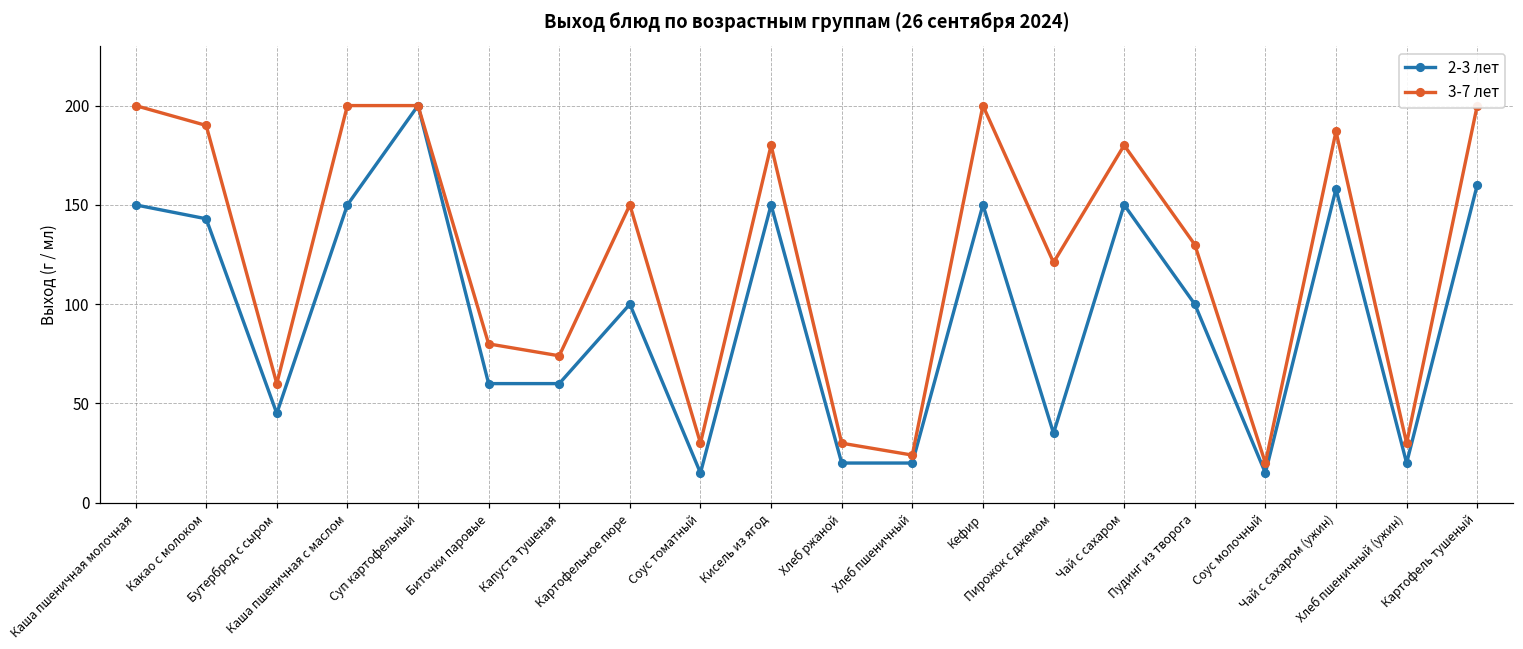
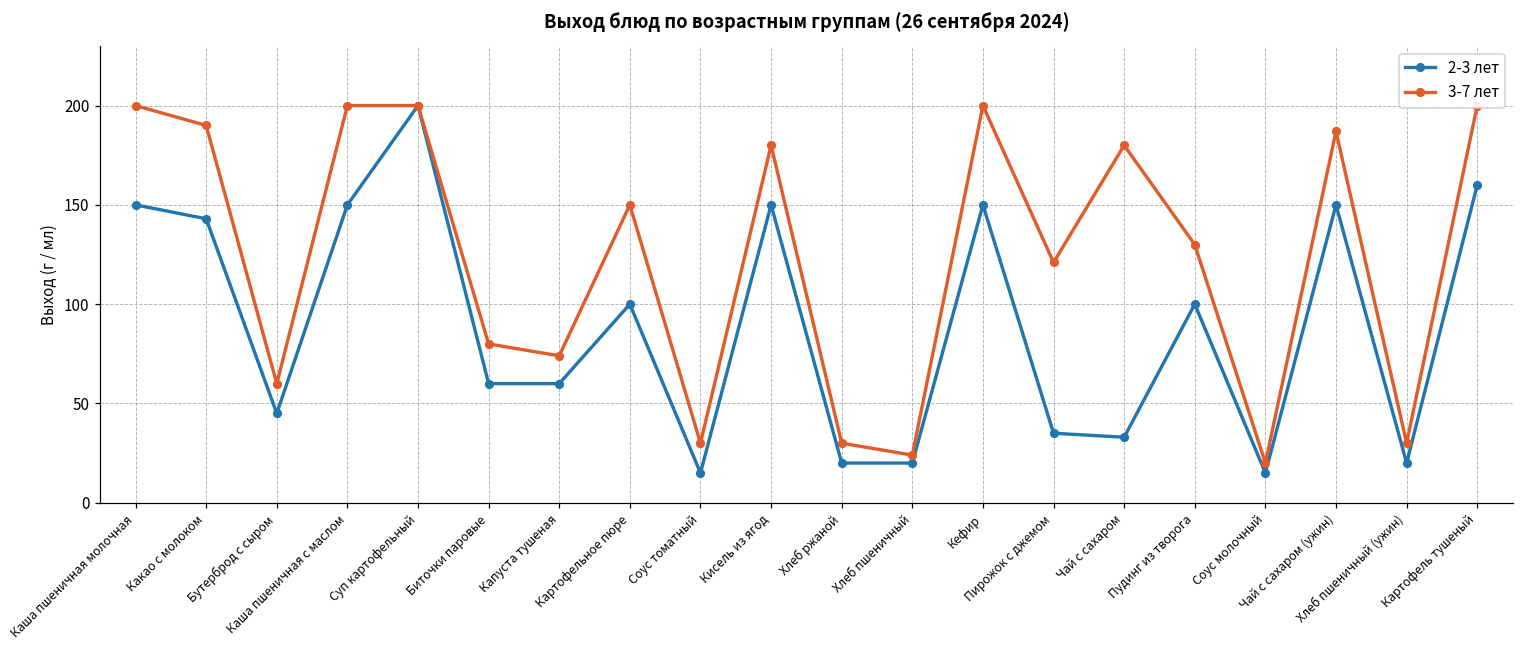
2-3 лет, Чай с сахаром: 150 -> 33
2-3 лет, Чай с сахаром (ужин): 158 -> 150
